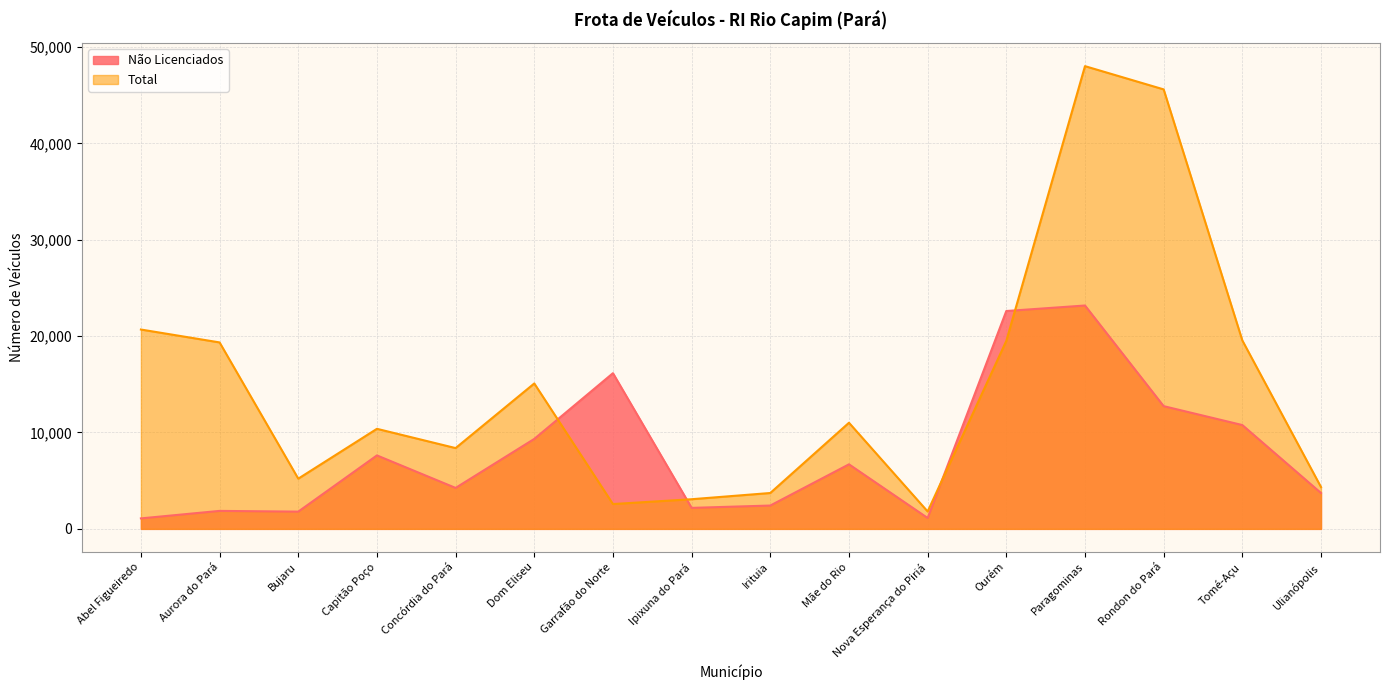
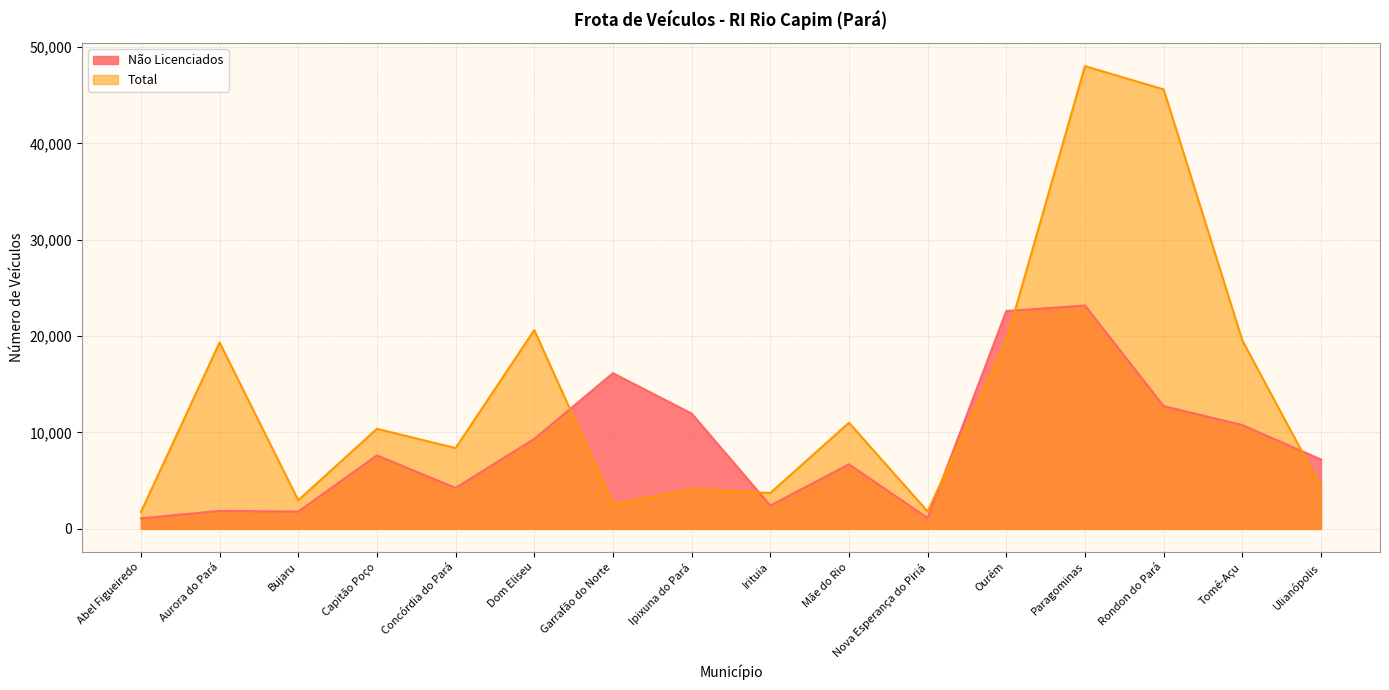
Total, Abel Figueiredo: 21,000 -> 2,000
Total, Bujaru: 5,000 -> 3,000
Total, Dom Eliseu: 15,000 -> 21,000
Não Licenciados, Ipixuna do Pará: 2,000 -> 12,000
Total, Ipixuna do Pará: 3,000 -> 4,000
Não Licenciados, Ulianópolis: 4,000 -> 7,000
